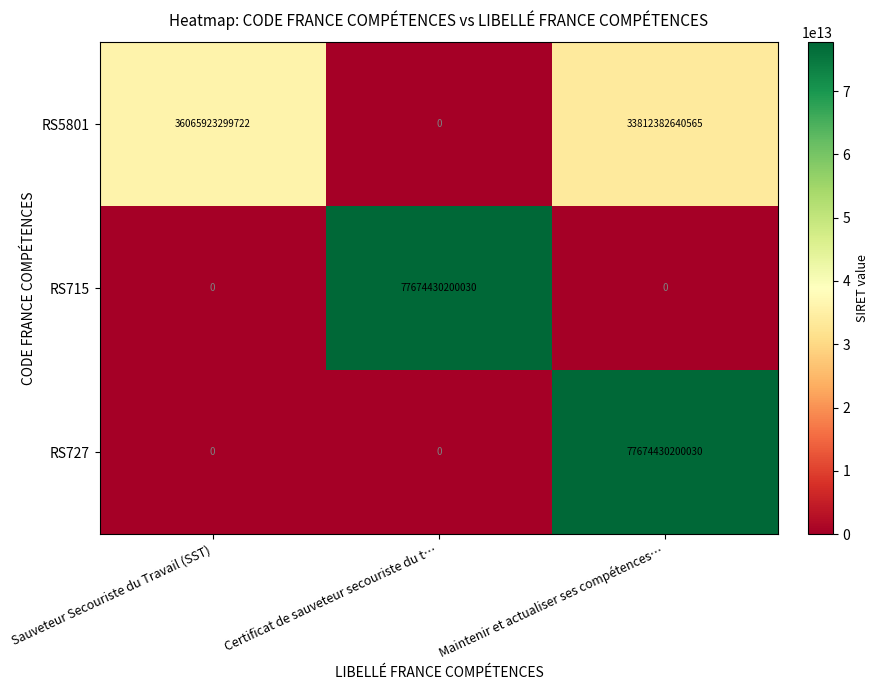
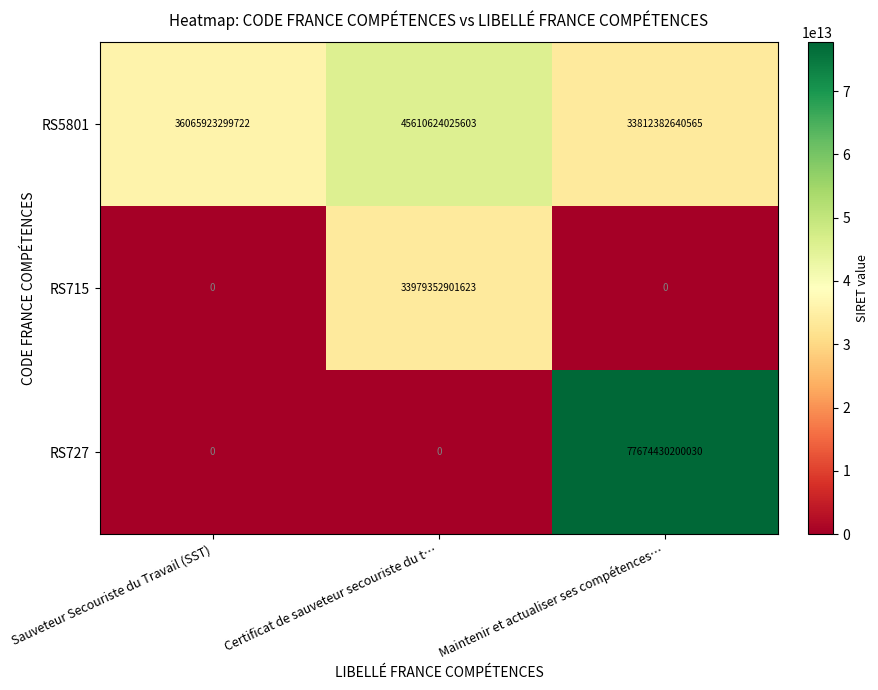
RS5801, Certificat de sauveteur secouriste du t…: 0 -> 45610624025603
RS715, Certificat de sauveteur secouriste du t…: 77674430200030 -> 33979352901623
